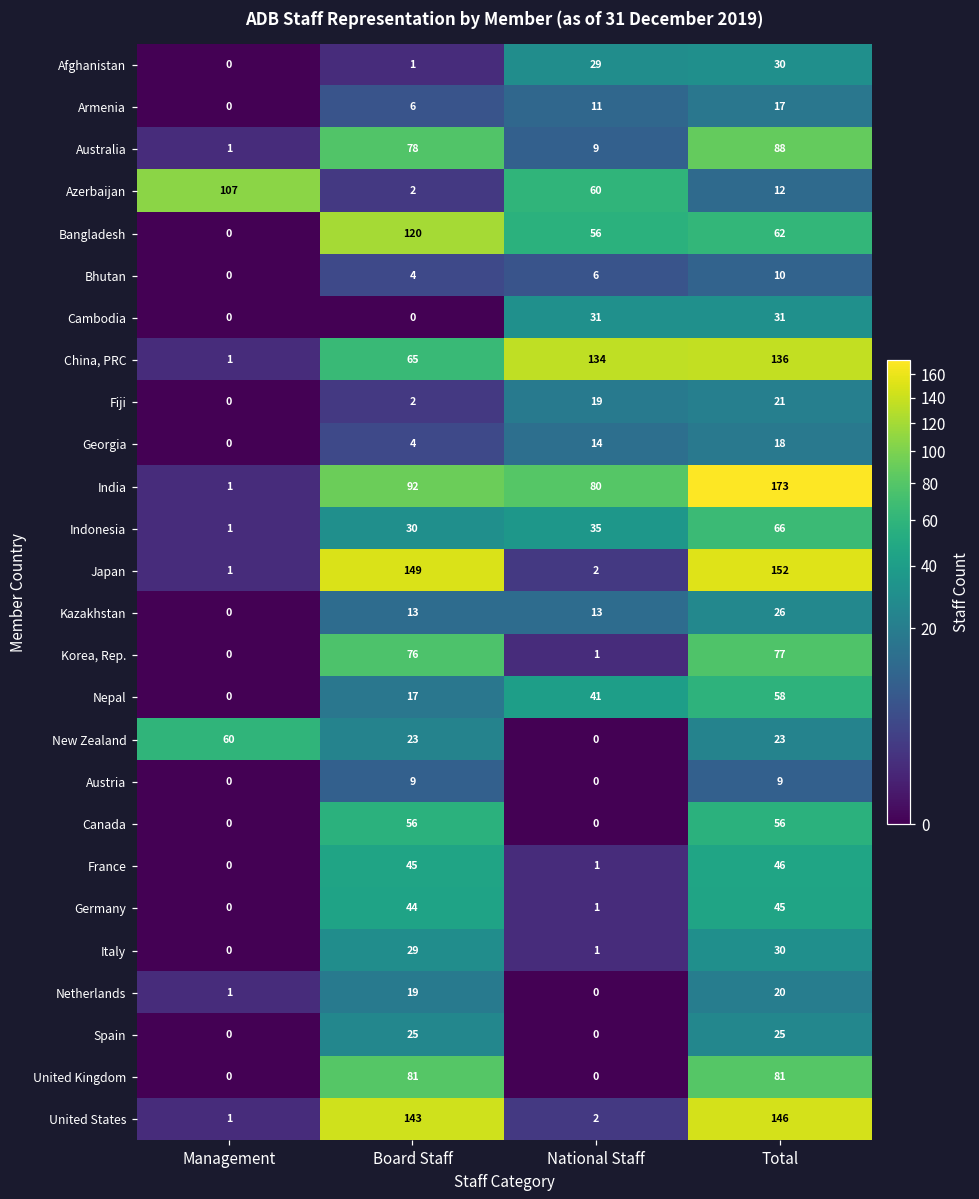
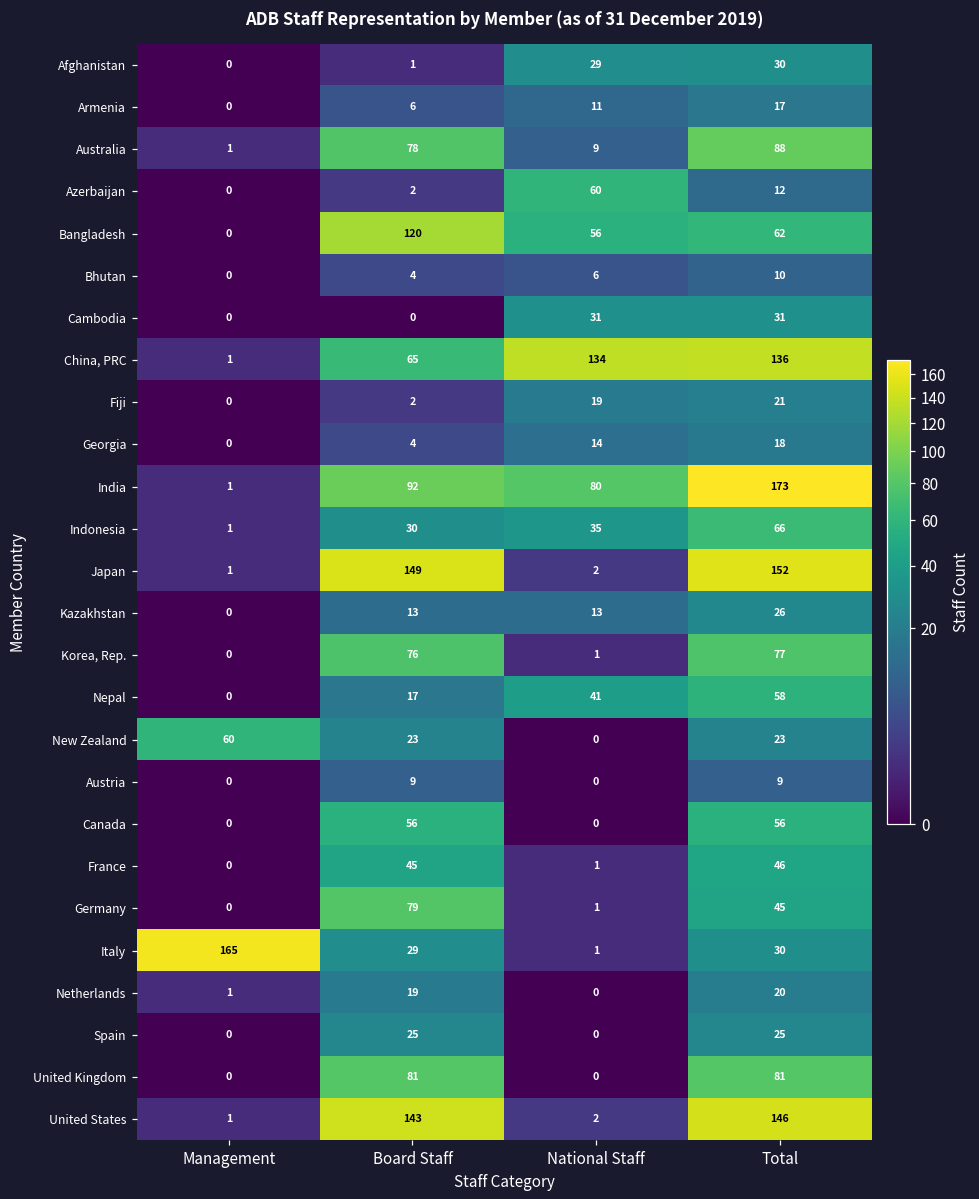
Azerbaijan, Management: 107 -> 0
Germany, Board Staff: 44 -> 79
Italy, Management: 0 -> 165
